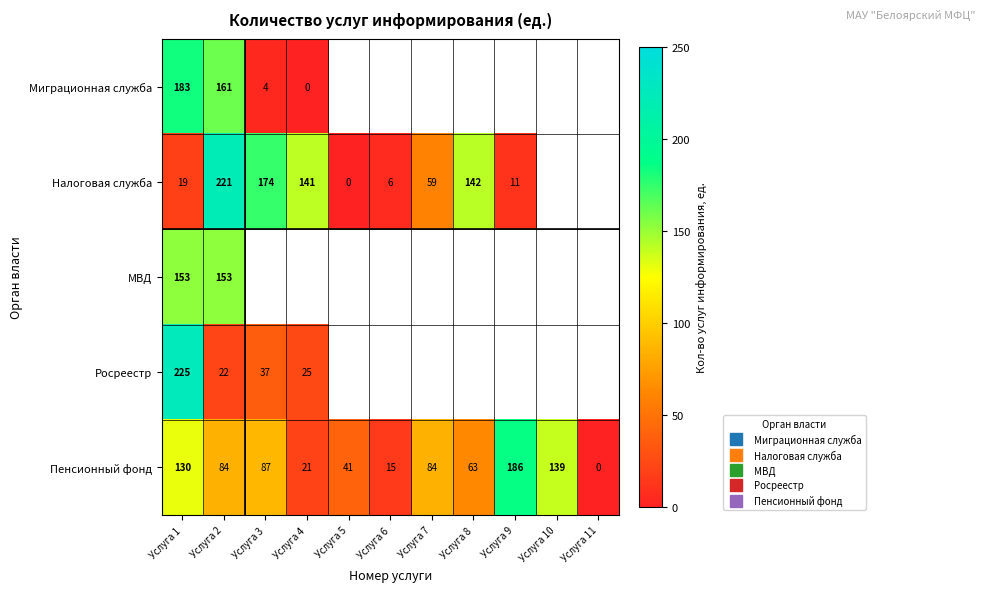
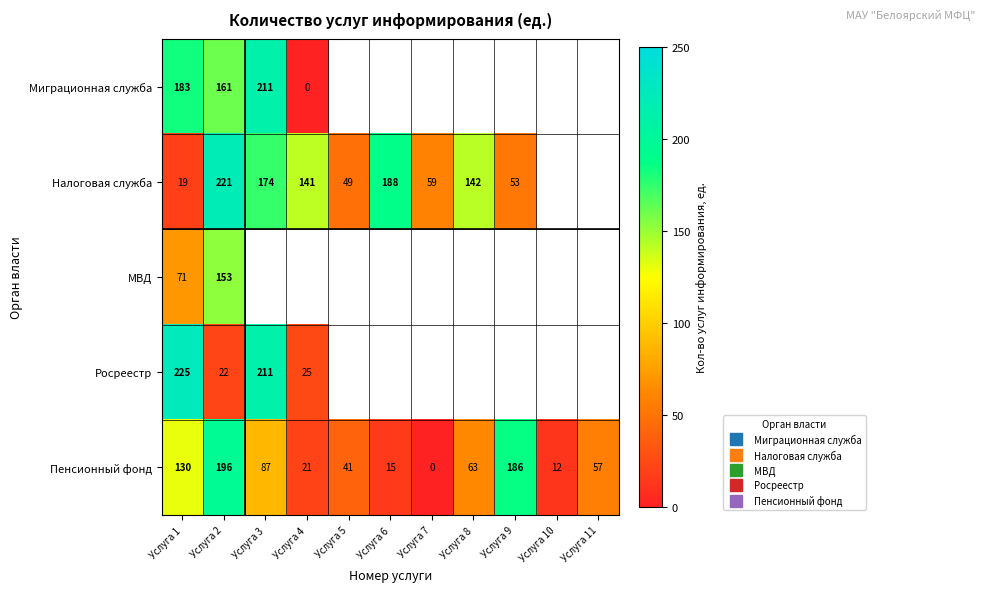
Миграционная служба, Услуга 3: 4 -> 211
Налоговая служба, Услуга 5: 0 -> 49
Налоговая служба, Услуга 6: 6 -> 188
Налоговая служба, Услуга 9: 11 -> 53
МВД, Услуга 1: 153 -> 71
Росреестр, Услуга 3: 37 -> 211
Пенсионный фонд, Услуга 2: 84 -> 196
Пенсионный фонд, Услуга 7: 84 -> 0
Пенсионный фонд, Услуга 10: 139 -> 12
Пенсионный фонд, Услуга 11: 0 -> 57
